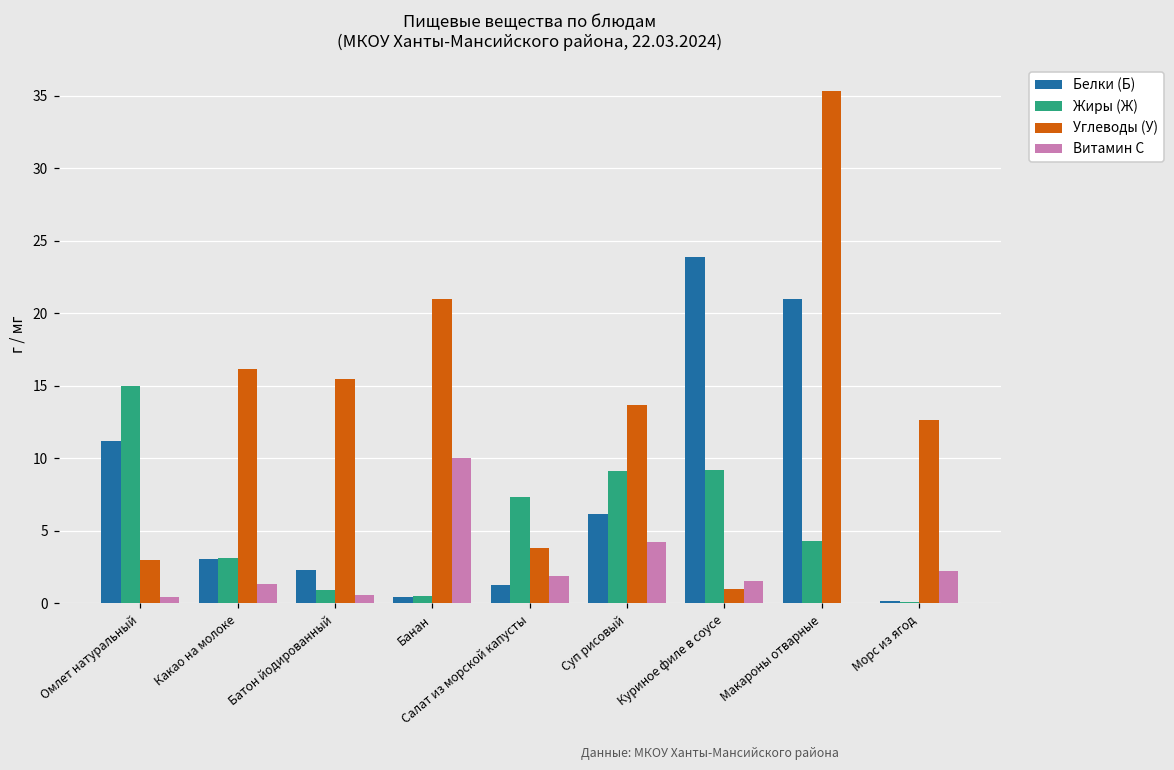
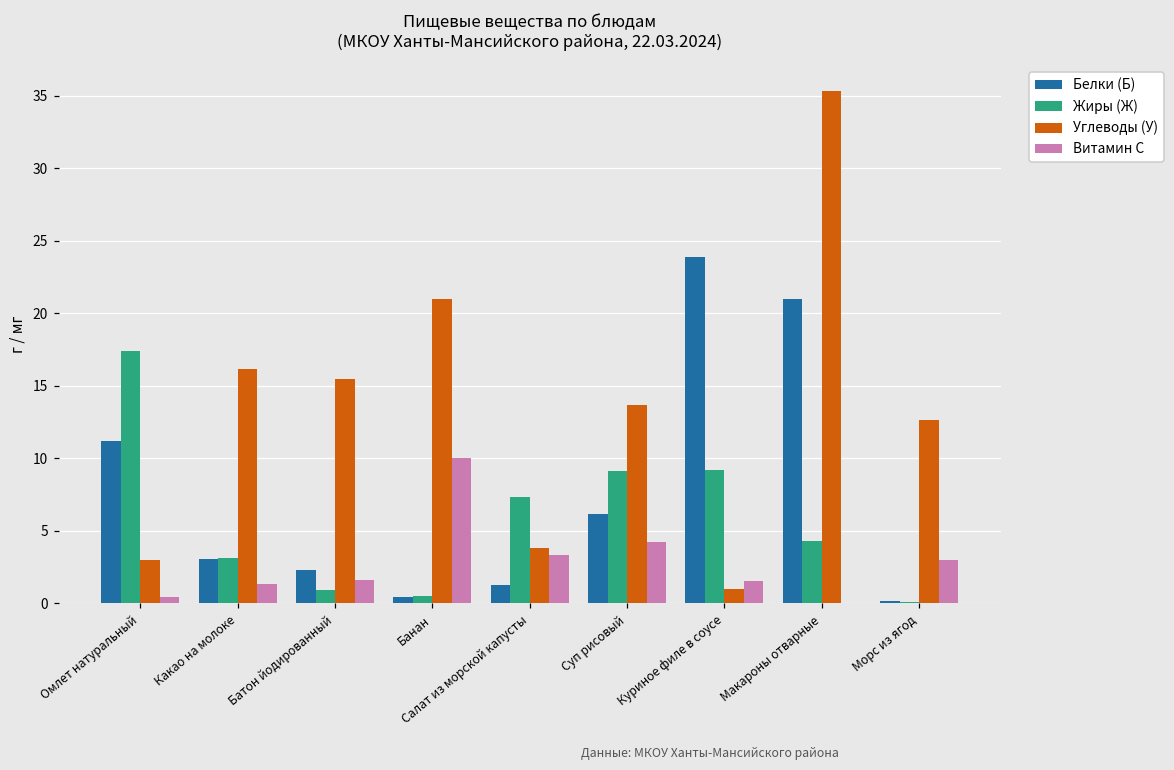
Жиры (Ж), Омлет натуральный: 15.0 -> 17.4
Витамин С, Батон йодированный: 0.6 -> 1.6
Витамин С, Салат из морской капусты: 1.9 -> 3.3
Витамин С, Морс из ягод: 2.2 -> 3.0
